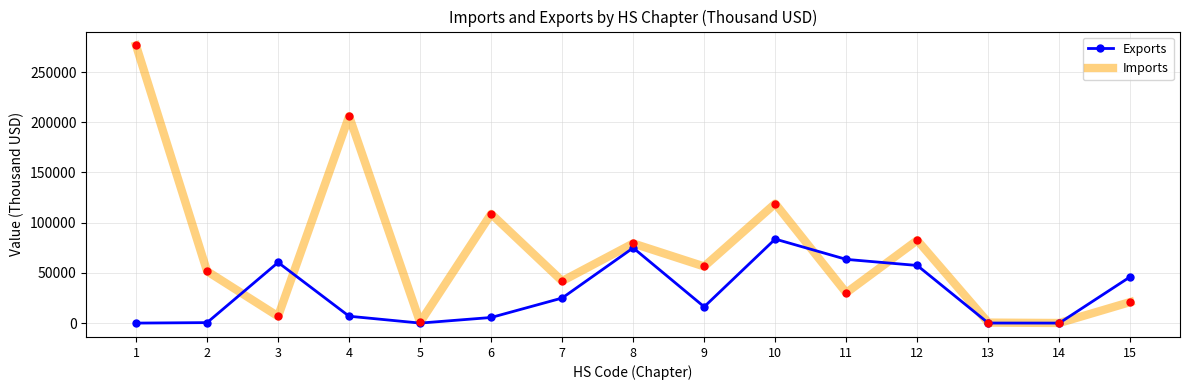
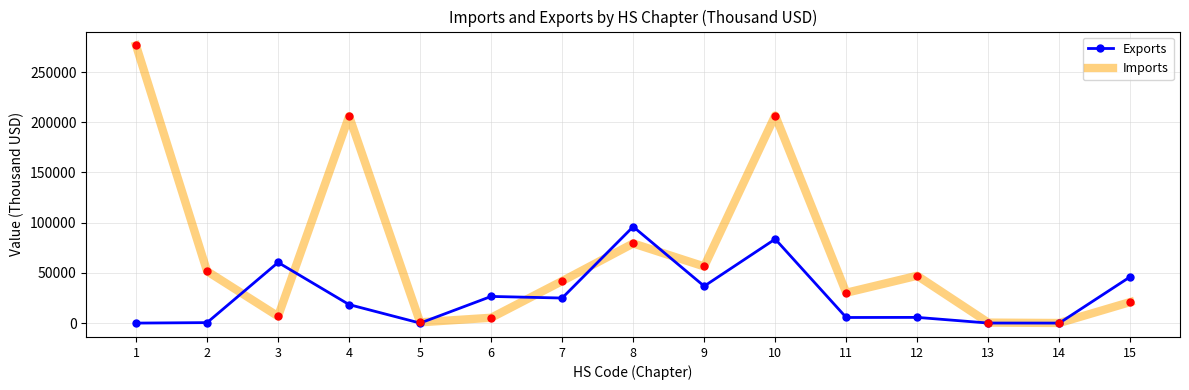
Exports, 4: 7000 -> 18000
Exports, 6: 6000 -> 27000
Imports, 6: 109000 -> 5000
Exports, 8: 75000 -> 96000
Exports, 9: 16000 -> 37000
Imports, 10: 119000 -> 207000
Exports, 11: 63000 -> 6000
Exports, 12: 57000 -> 6000
Imports, 12: 82000 -> 47000
